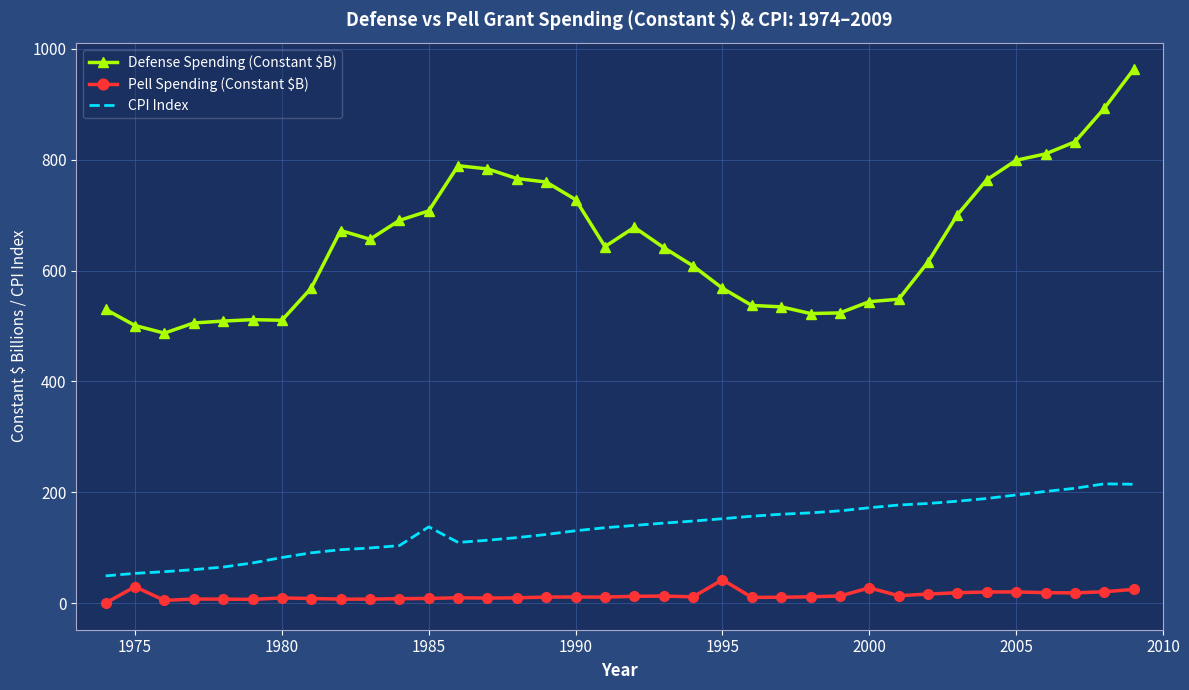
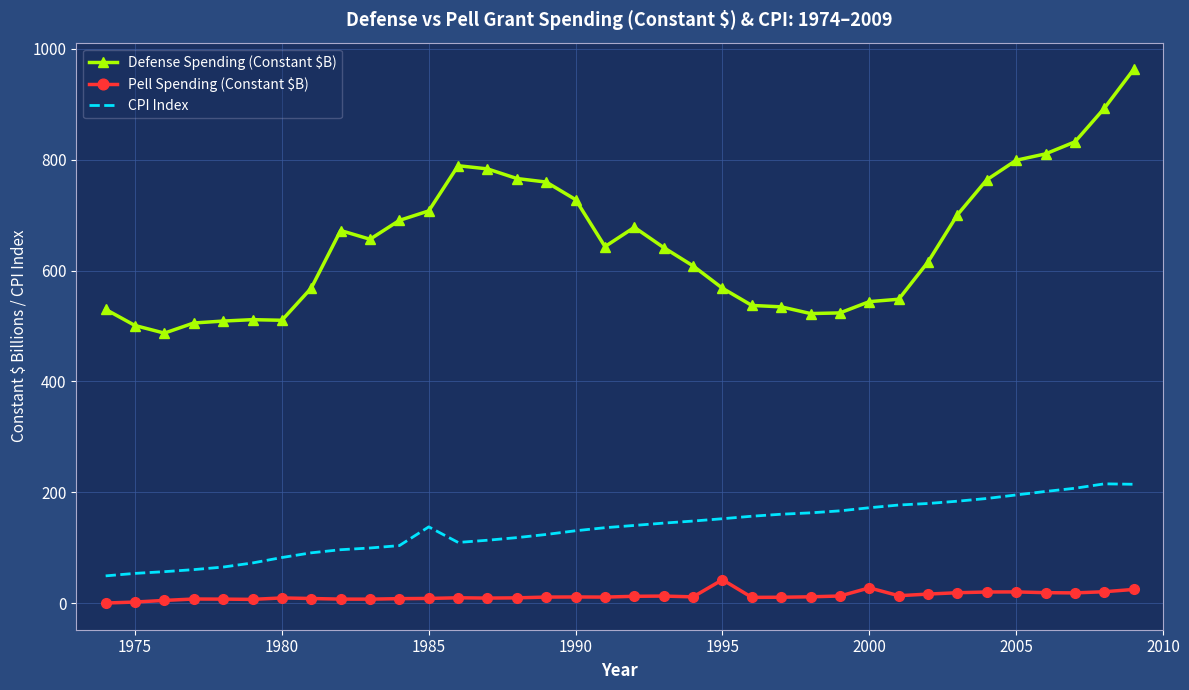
Pell Spending (Constant $B), 1975: 30 -> 0
